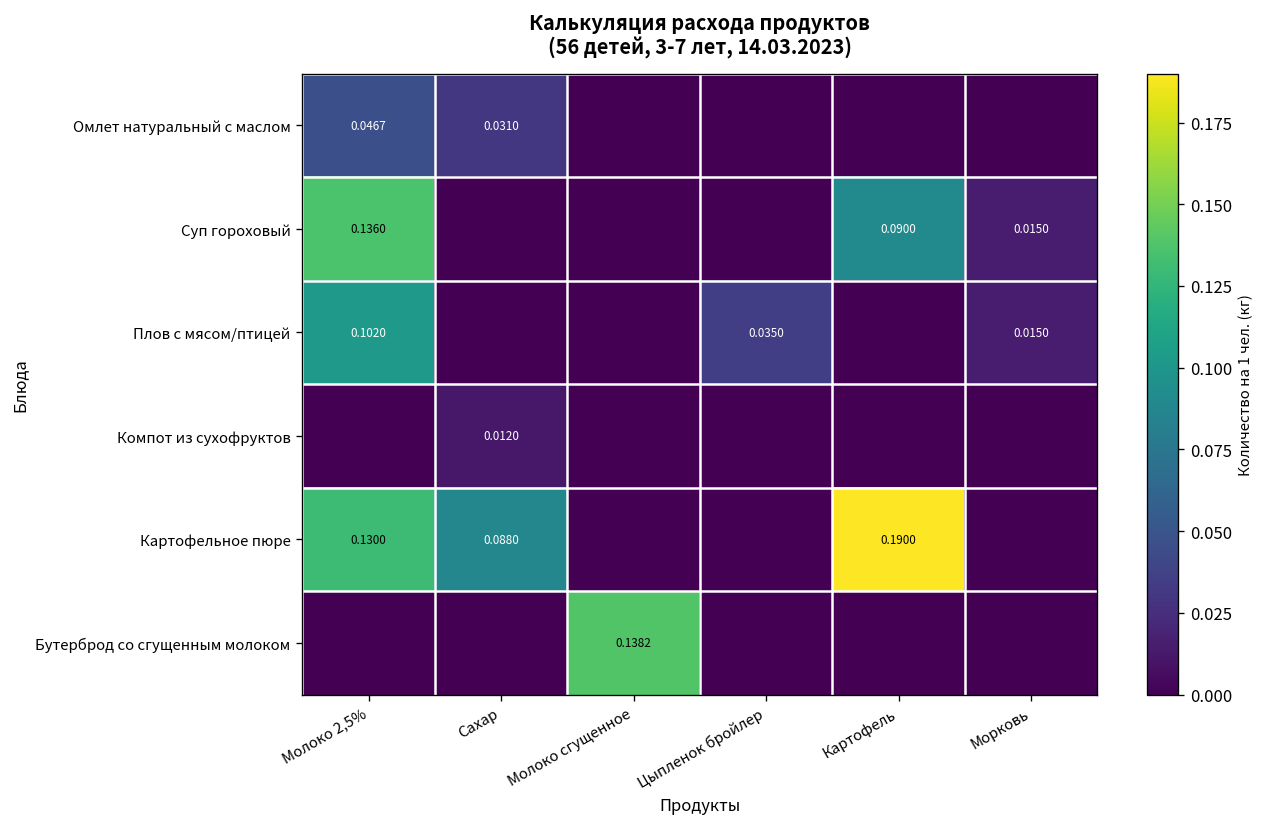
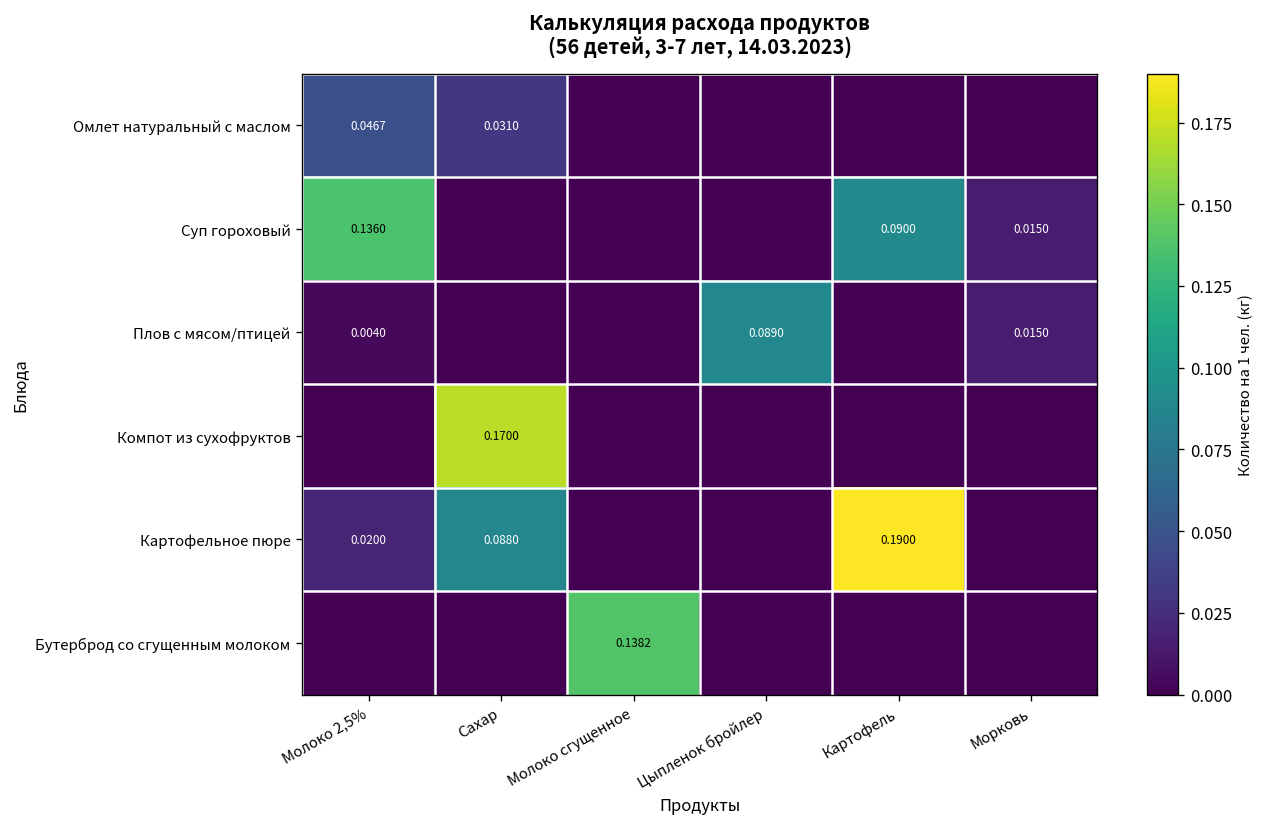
Плов с мясом/птицей, Молоко 2,5%: 0.1020 -> 0.0040
Плов с мясом/птицей, Цыпленок бройлер: 0.0350 -> 0.0890
Компот из сухофруктов, Сахар: 0.0120 -> 0.1700
Картофельное пюре, Молоко 2,5%: 0.1300 -> 0.0200
